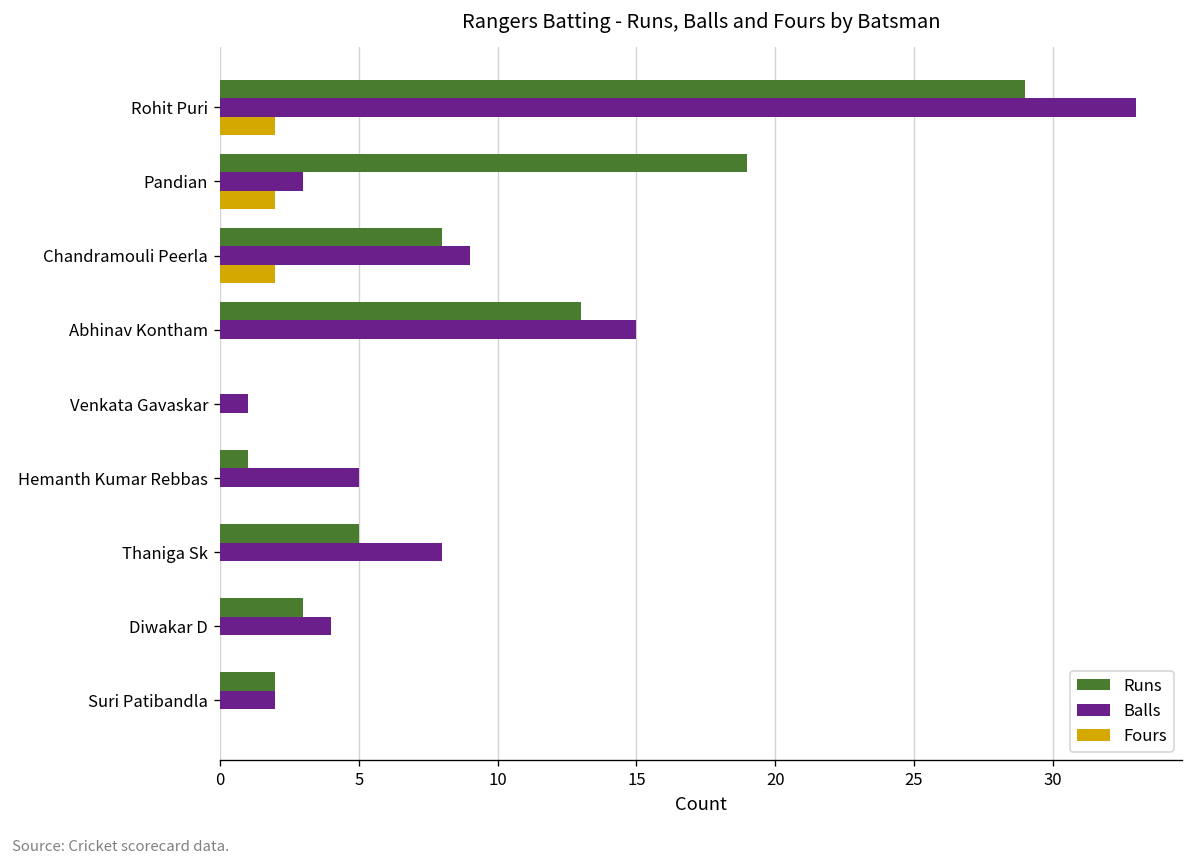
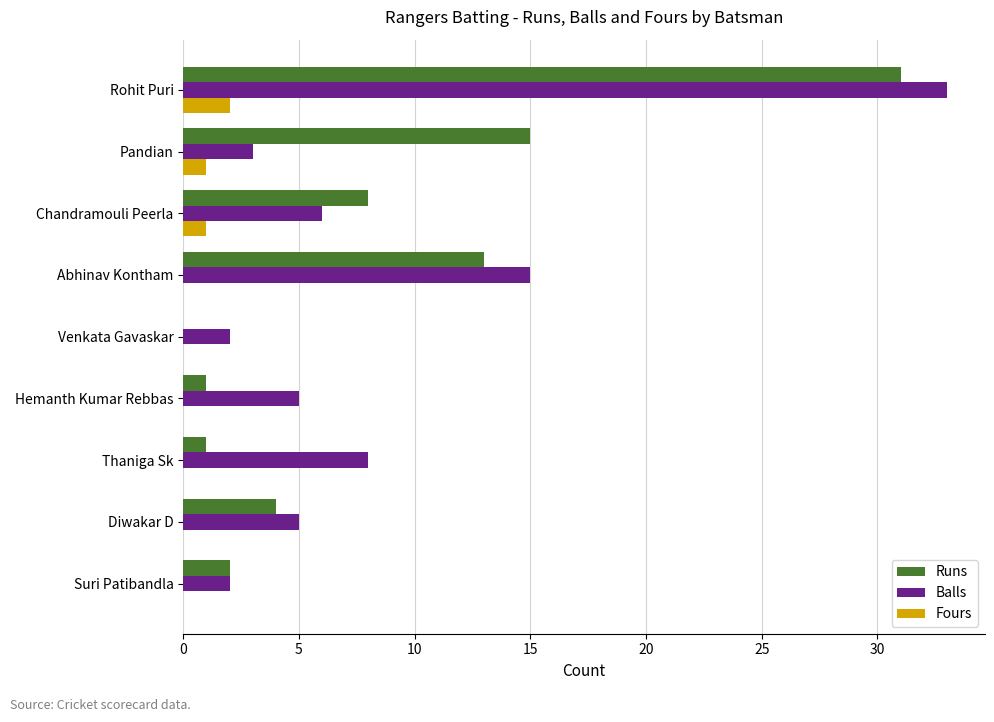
Runs, Rohit Puri: 29 -> 31
Runs, Pandian: 19 -> 15
Fours, Pandian: 2 -> 1
Balls, Chandramouli Peerla: 9 -> 6
Fours, Chandramouli Peerla: 2 -> 1
Balls, Venkata Gavaskar: 1 -> 2
Runs, Thaniga Sk: 5 -> 1
Runs, Diwakar D: 3 -> 4
Balls, Diwakar D: 4 -> 5
